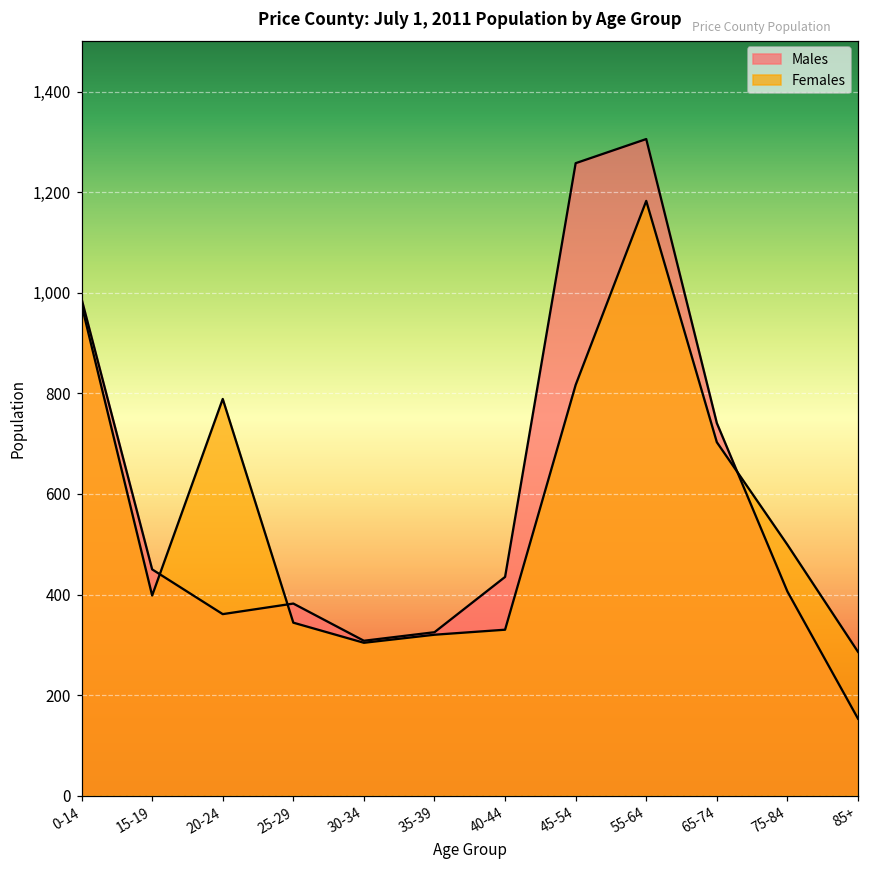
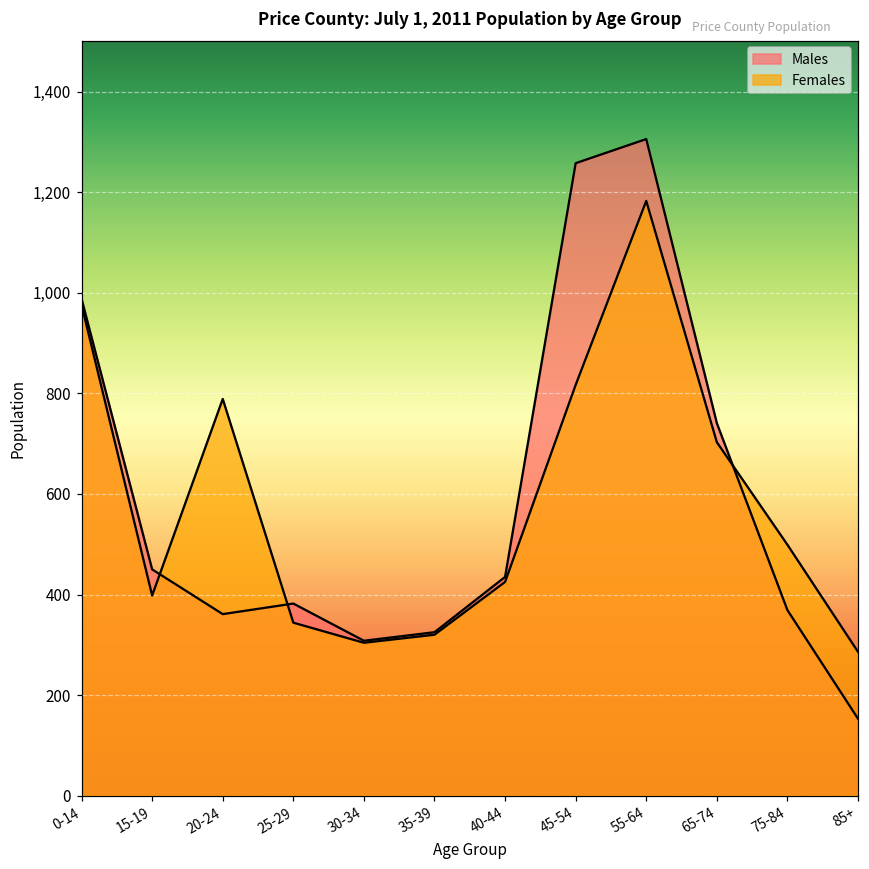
Females, 40-44: 330 -> 430
Males, 75-84: 410 -> 370
